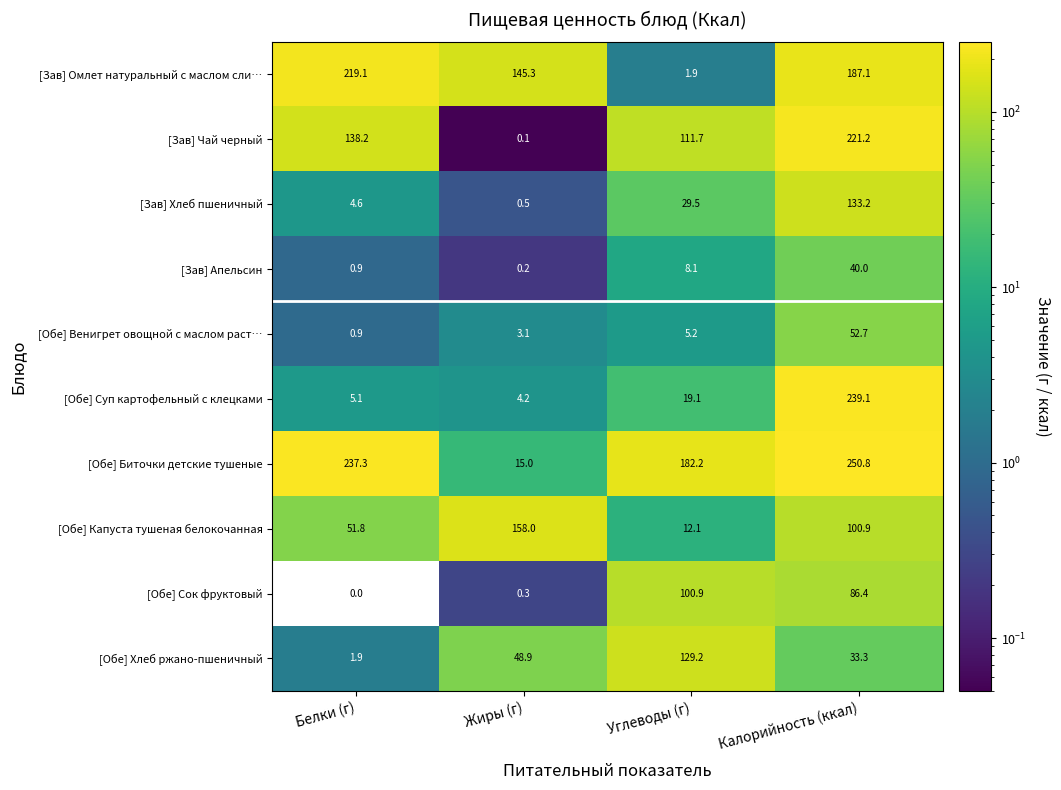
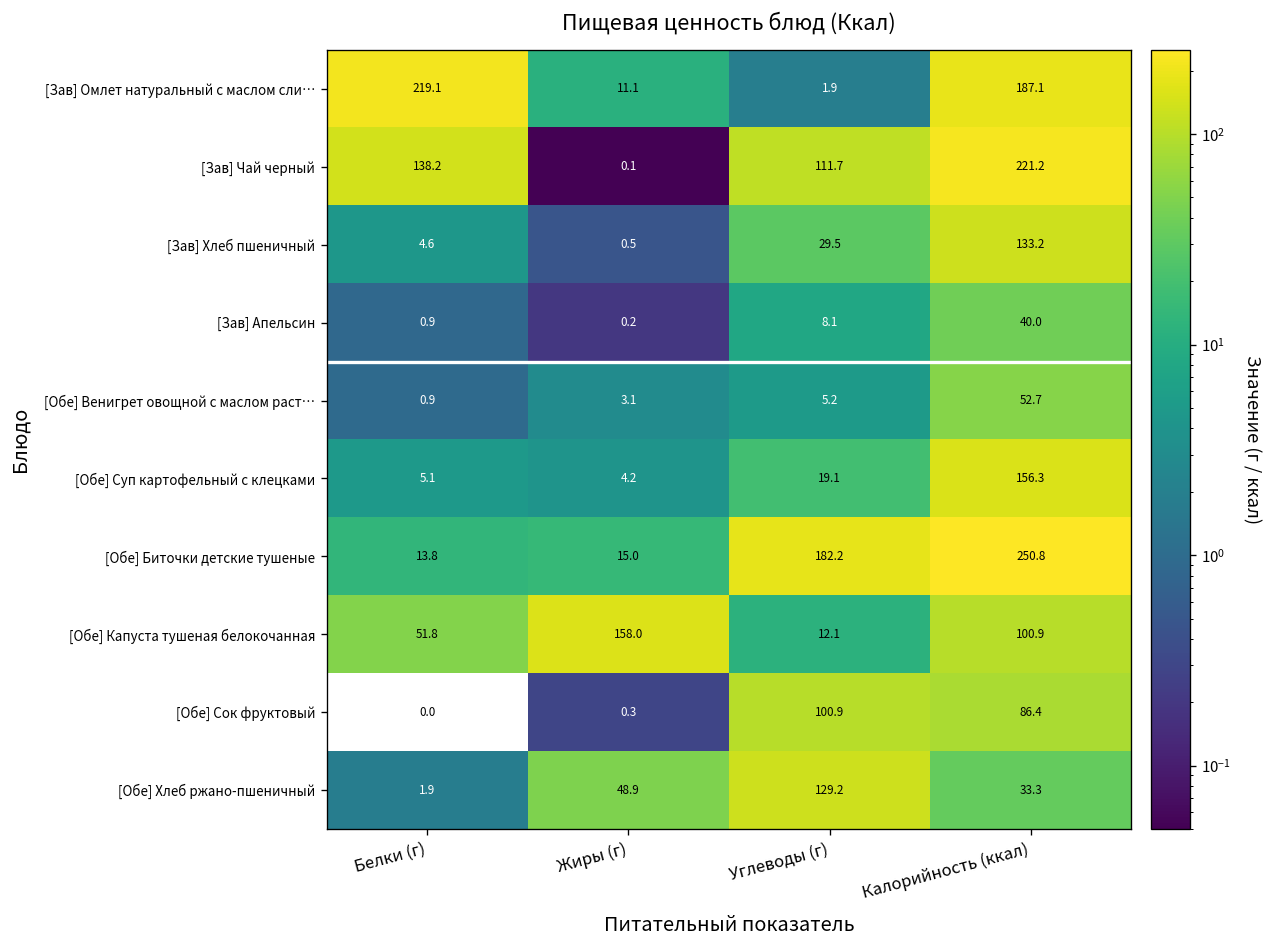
[Зав] Омлет натуральный с маслом сли…, Жиры (г): 145.3 -> 11.1
[Обе] Суп картофельный с клецками, Калорийность (ккал): 239.1 -> 156.3
[Обе] Биточки детские тушеные, Белки (г): 237.3 -> 13.8
